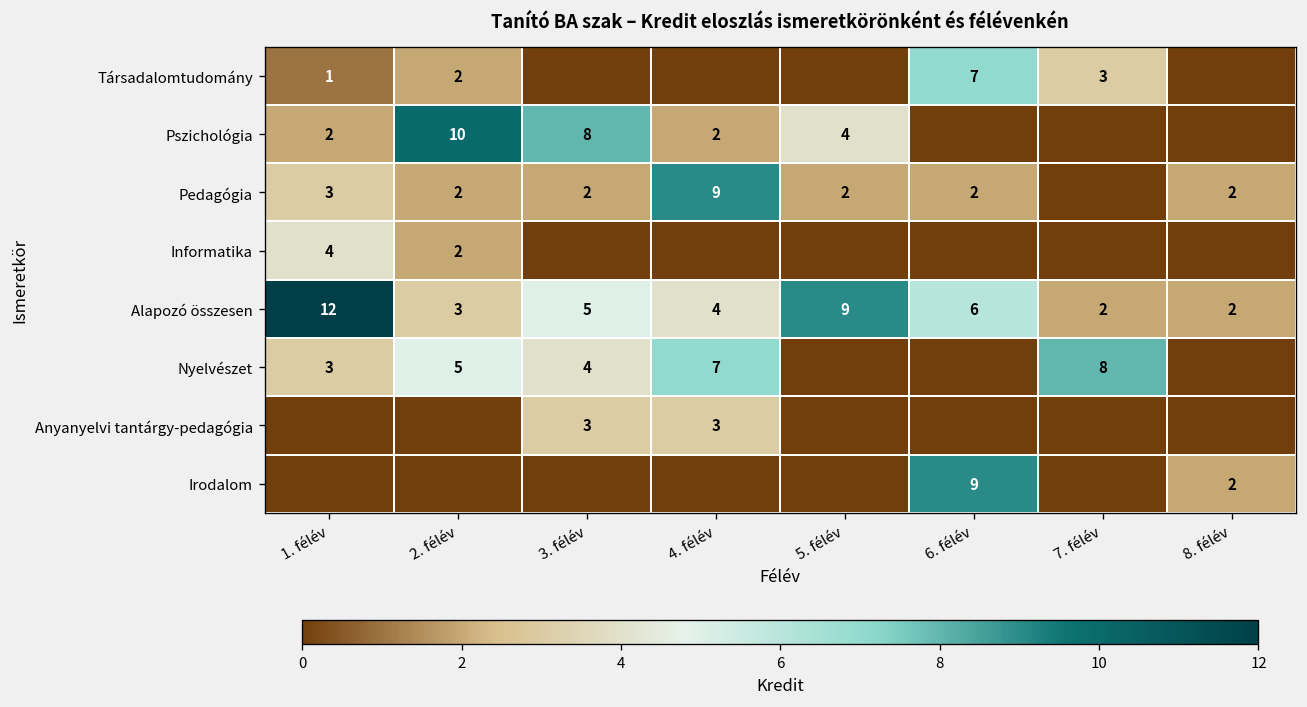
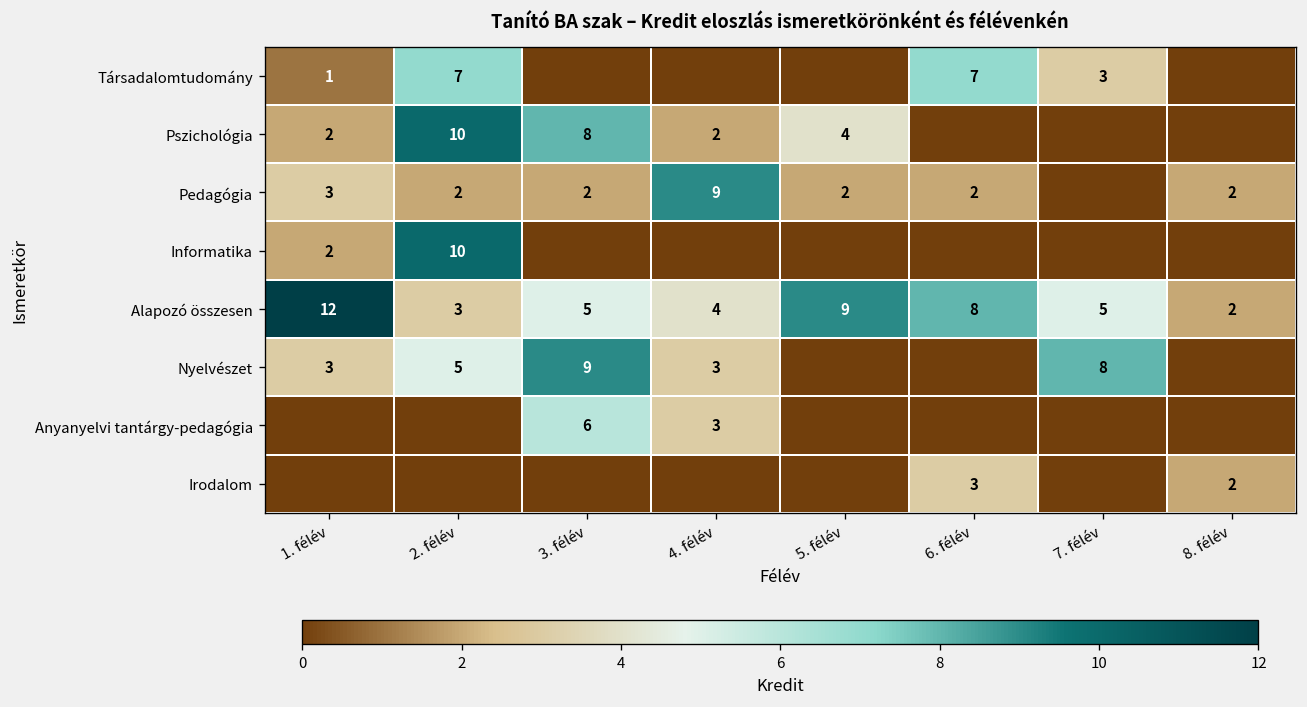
Társadalomtudomány, 2. félév: 2 -> 7
Informatika, 1. félév: 4 -> 2
Informatika, 2. félév: 2 -> 10
Alapozó összesen, 6. félév: 6 -> 8
Alapozó összesen, 7. félév: 2 -> 5
Nyelvészet, 3. félév: 4 -> 9
Nyelvészet, 4. félév: 7 -> 3
Anyanyelvi tantárgy-pedagógia, 3. félév: 3 -> 6
Irodalom, 6. félév: 9 -> 3
